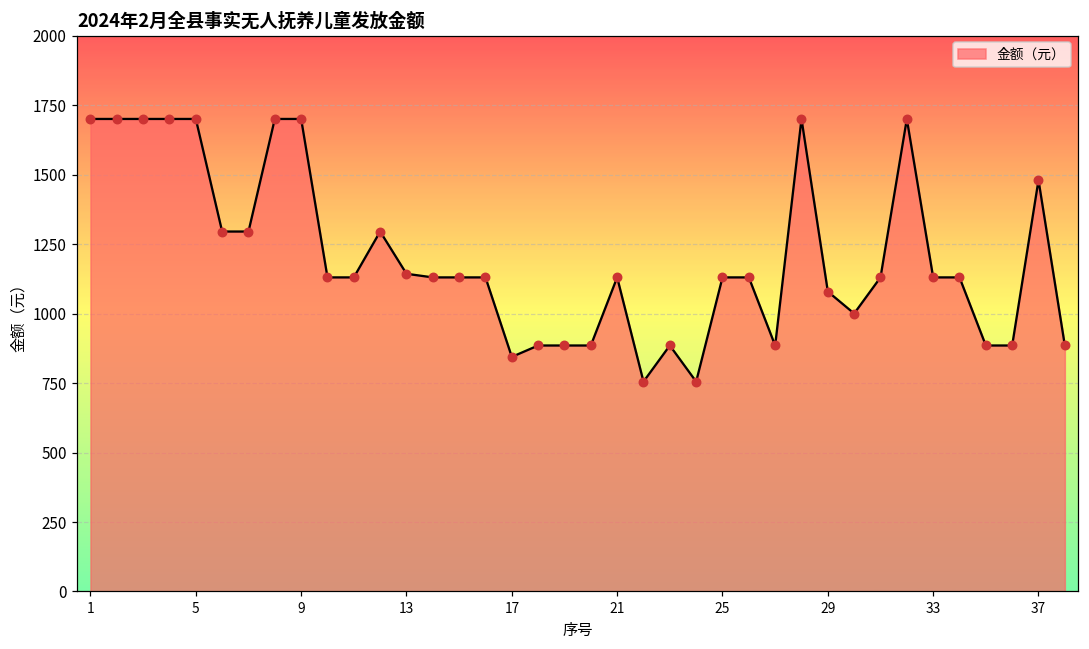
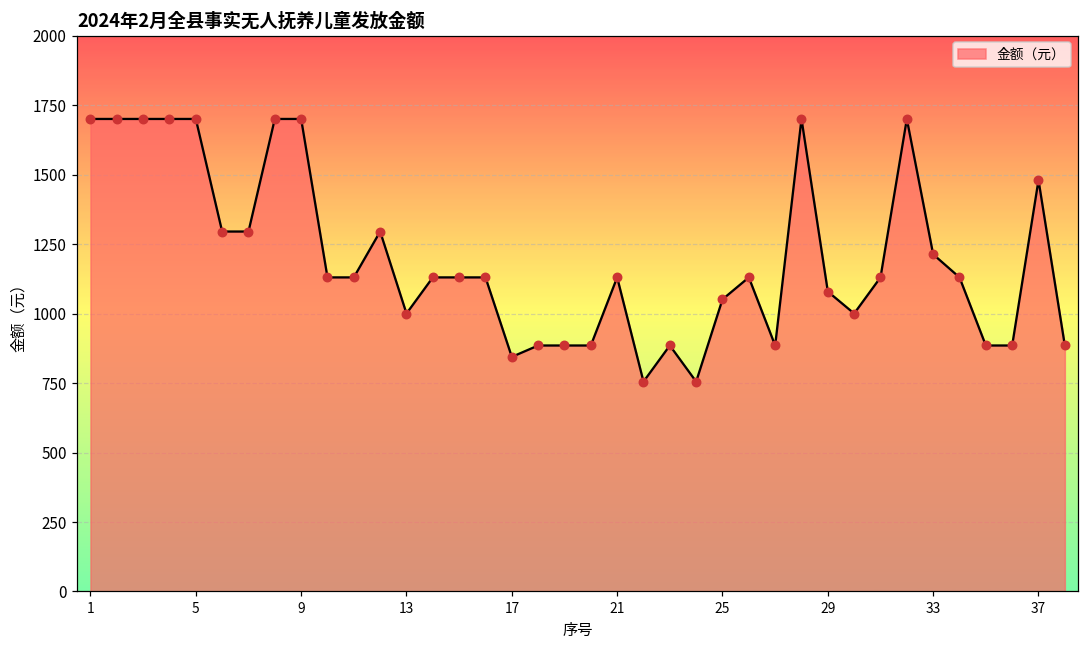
13: 1140 -> 1000
25: 1130 -> 1050
33: 1130 -> 1210
